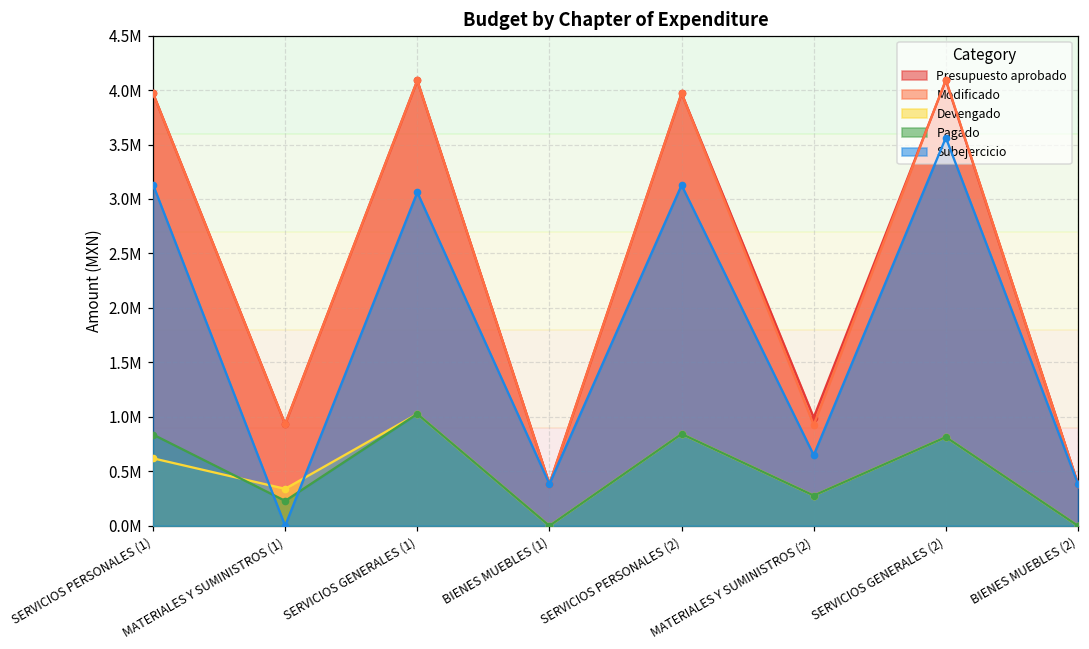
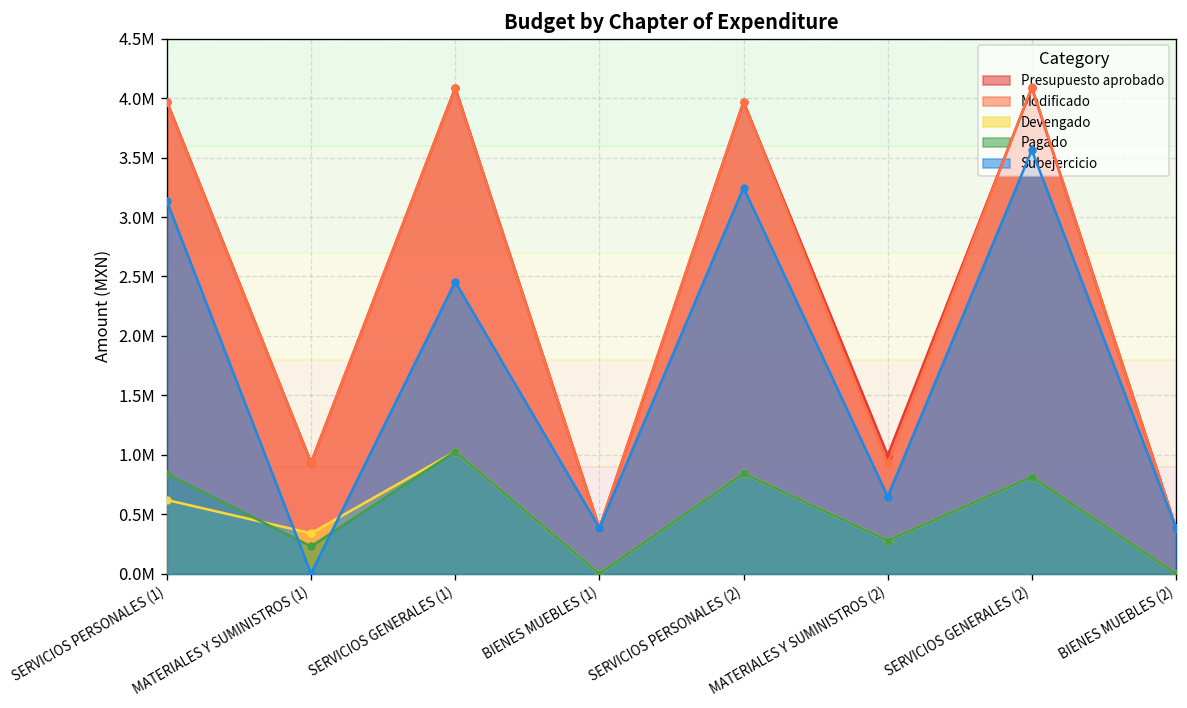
Subejercicio, SERVICIOS GENERALES (1): 3100000 -> 2500000
Subejercicio, SERVICIOS PERSONALES (2): 3100000 -> 3200000
